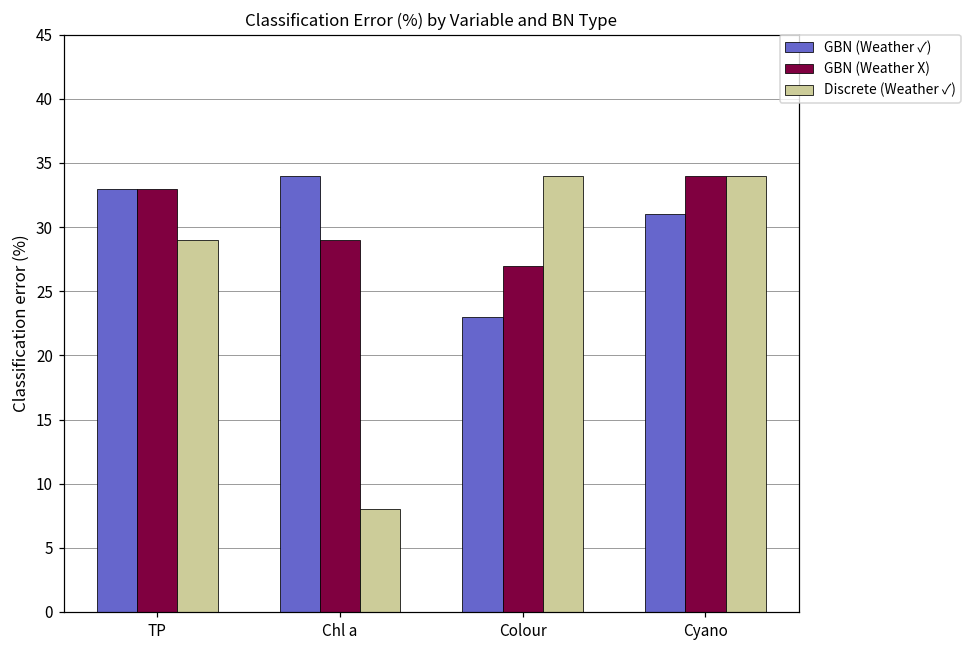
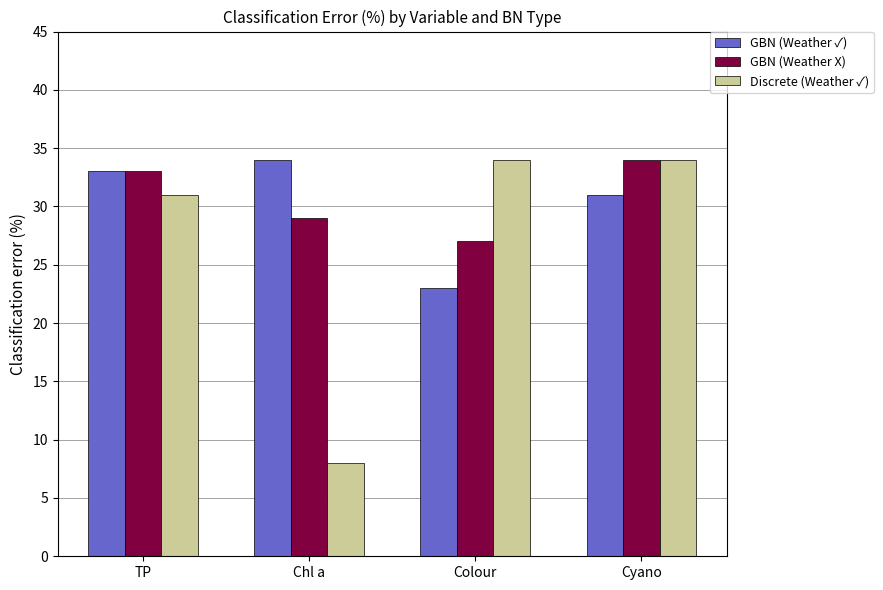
Discrete (Weather ✓), TP: 29 -> 31
